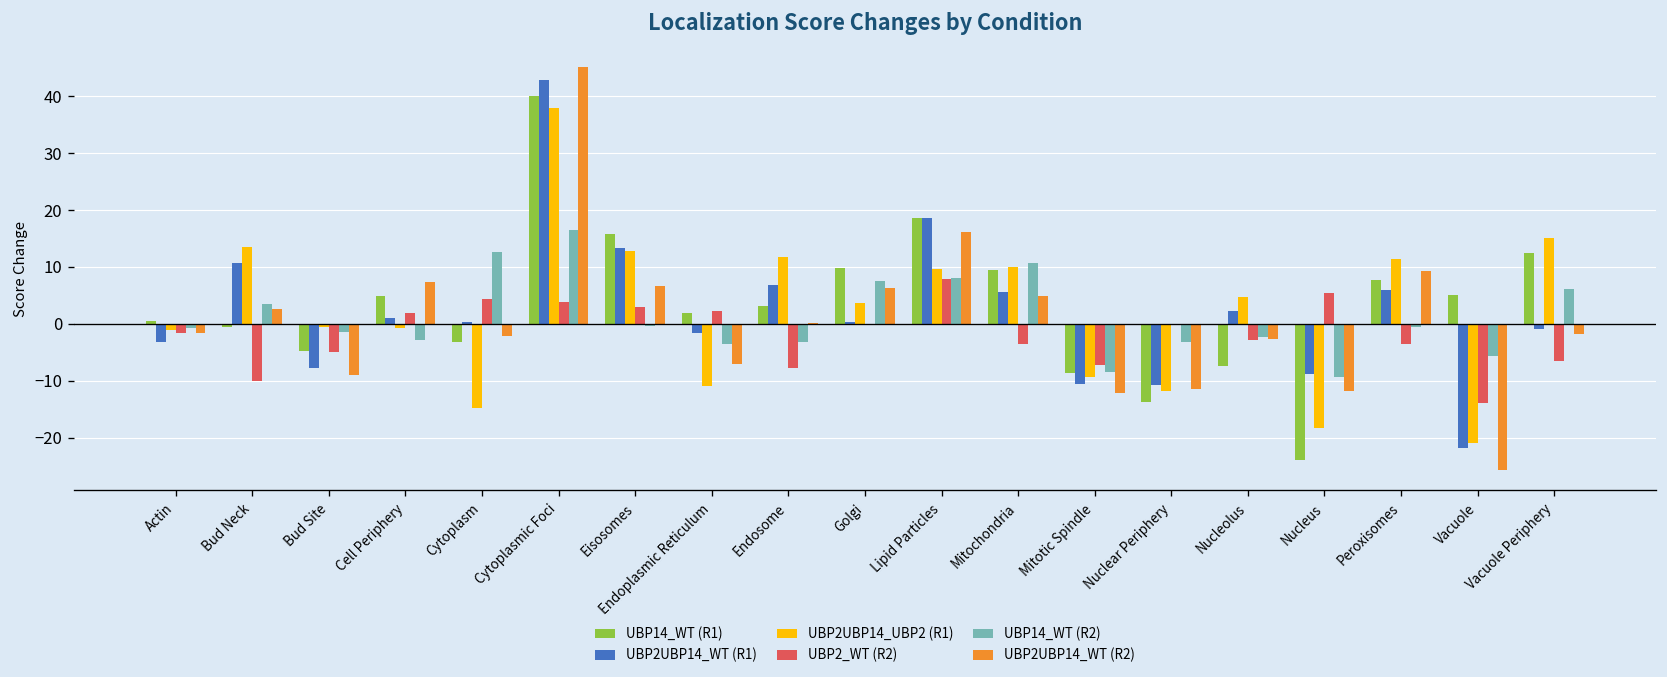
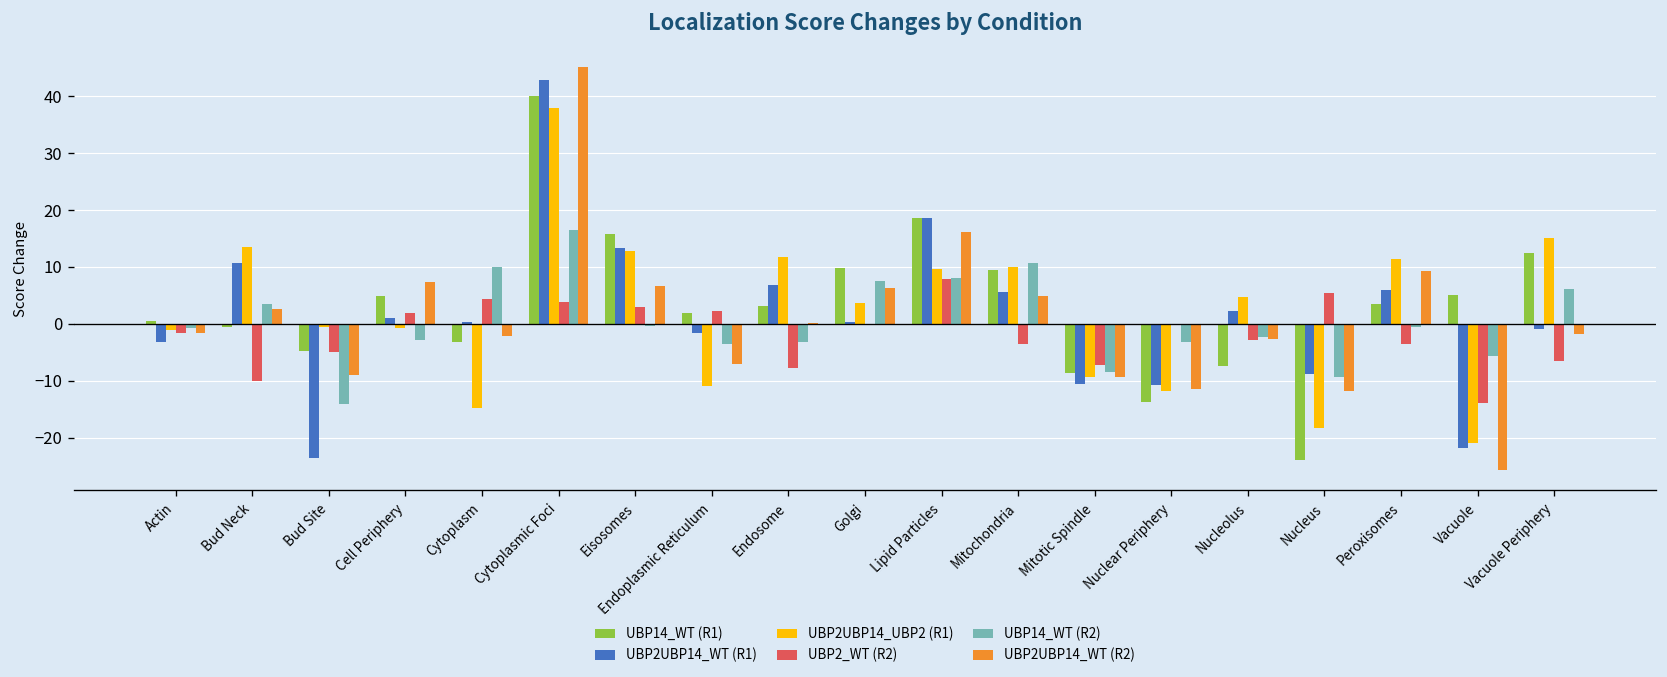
UBP2UBP14_WT (R1), Bud Site: -8 -> -24
UBP14_WT (R2), Bud Site: -1 -> -14
UBP14_WT (R2), Cytoplasm: 13 -> 10
UBP2UBP14_WT (R2), Mitotic Spindle: -12 -> -9
UBP14_WT (R1), Peroxisomes: 8 -> 3
